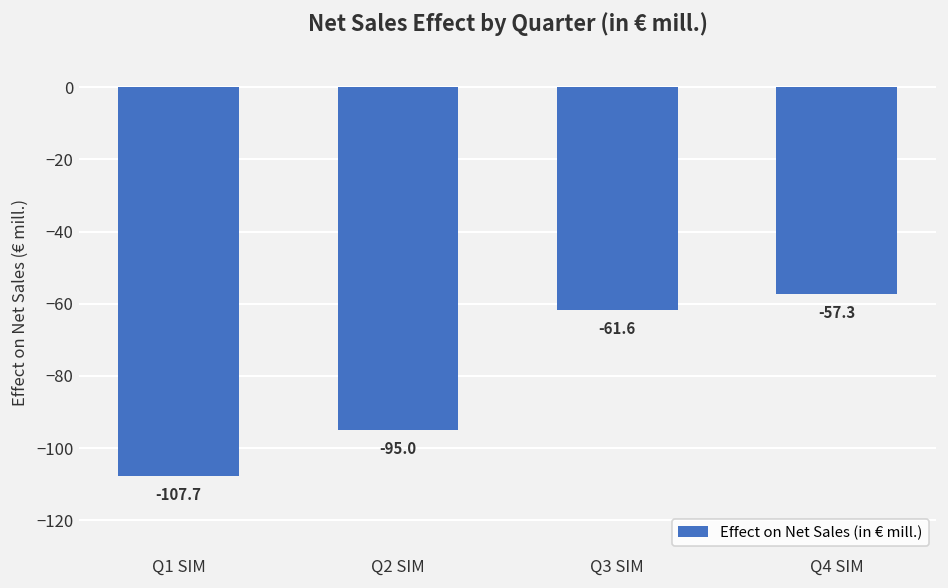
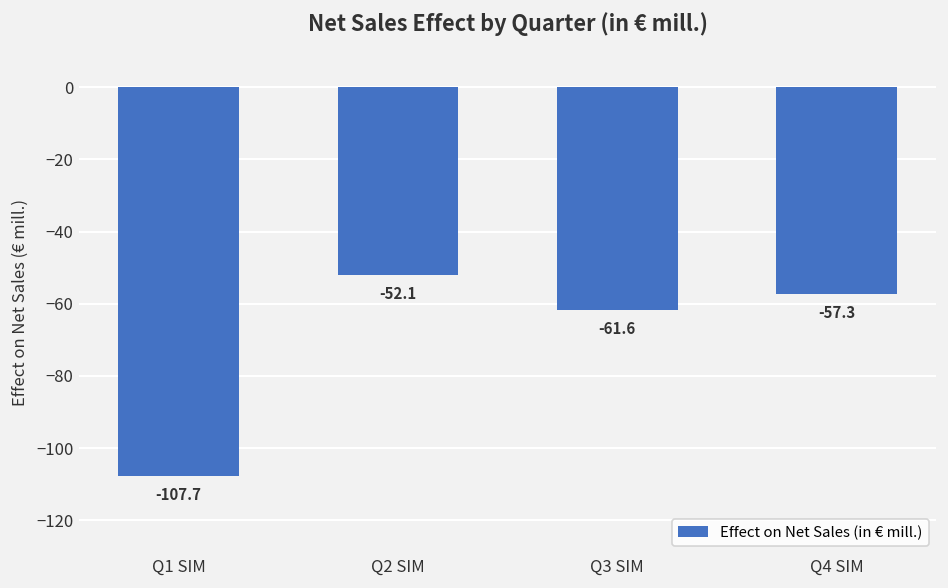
Q2 SIM: -95.0 -> -52.1
